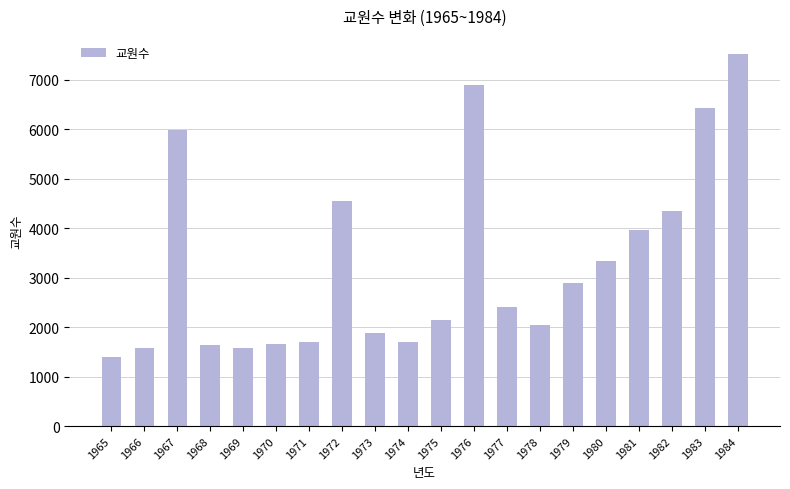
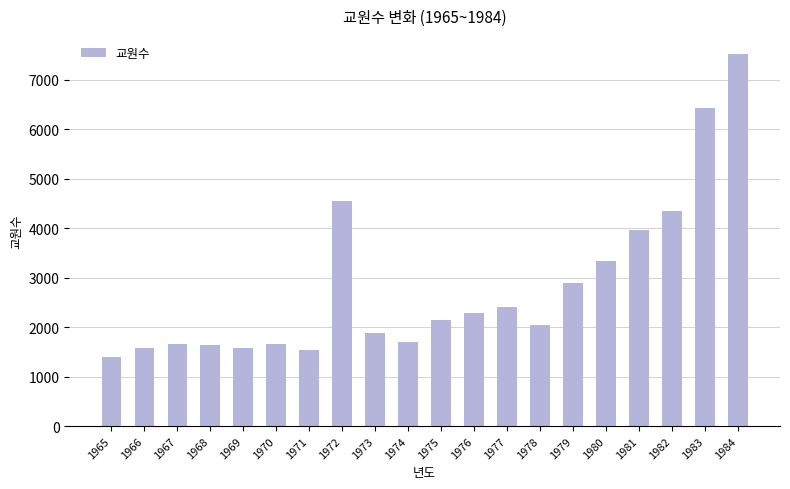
1967: 6000 -> 1700
1971: 1700 -> 1500
1976: 6900 -> 2300
